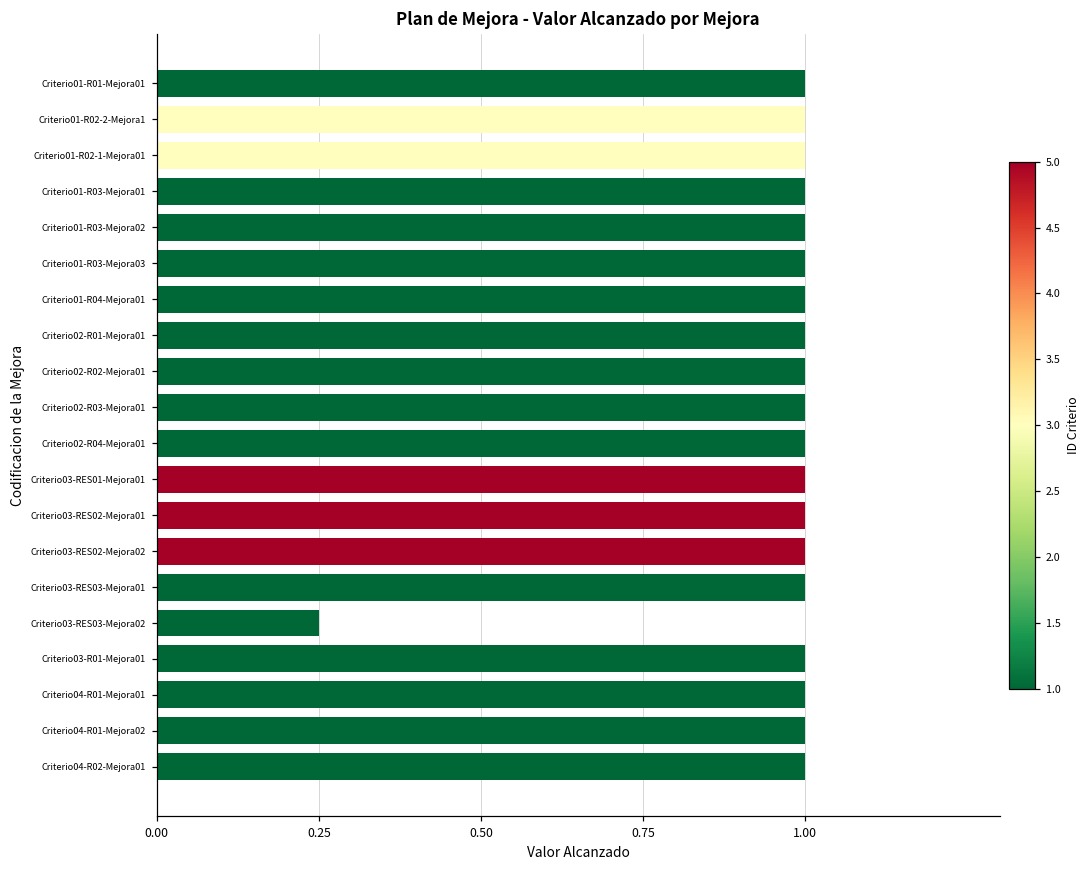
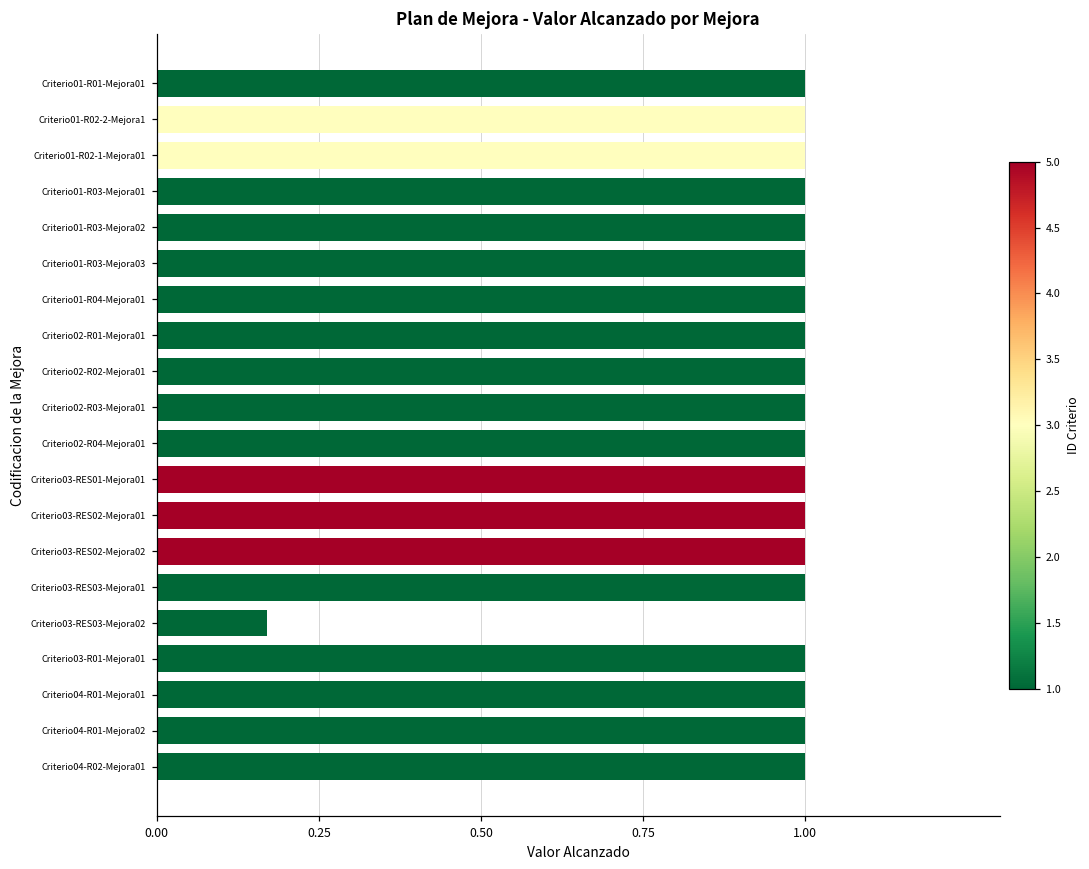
Criterio03-RES03-Mejora02: 0.25 -> 0.17
